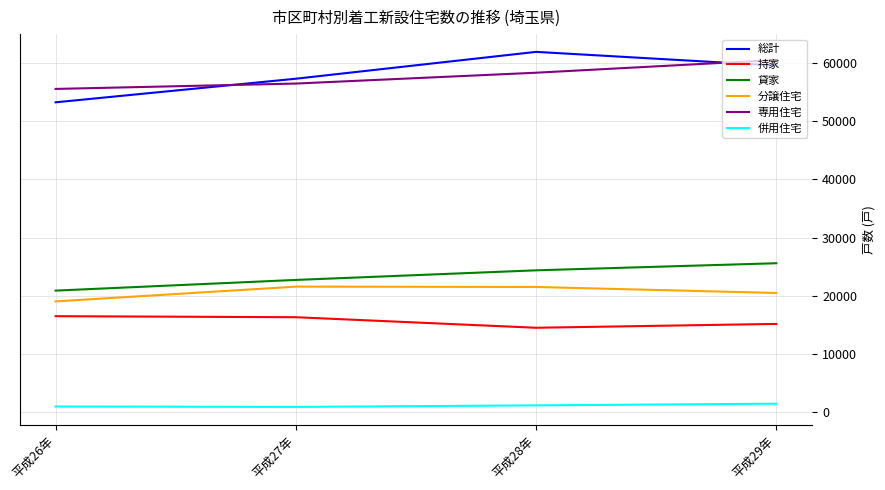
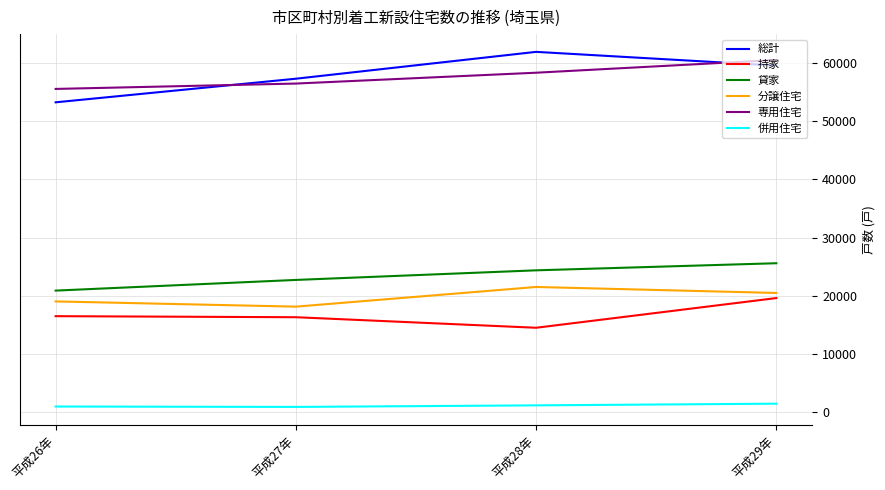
分譲住宅, 平成27年: 22000 -> 18000
持家, 平成29年: 15000 -> 20000
